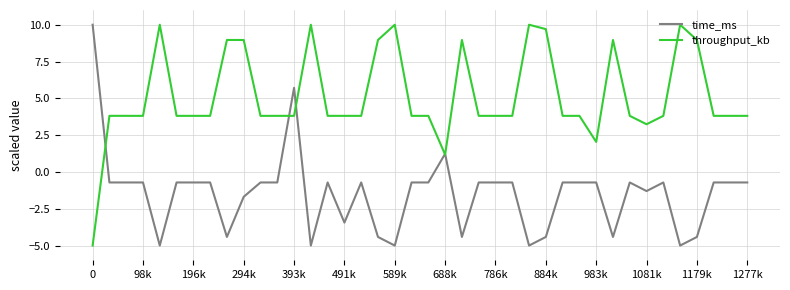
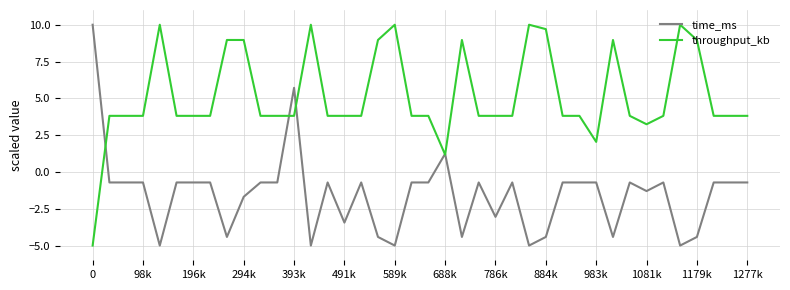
time_ms, 786k: -0.7 -> -3.1
